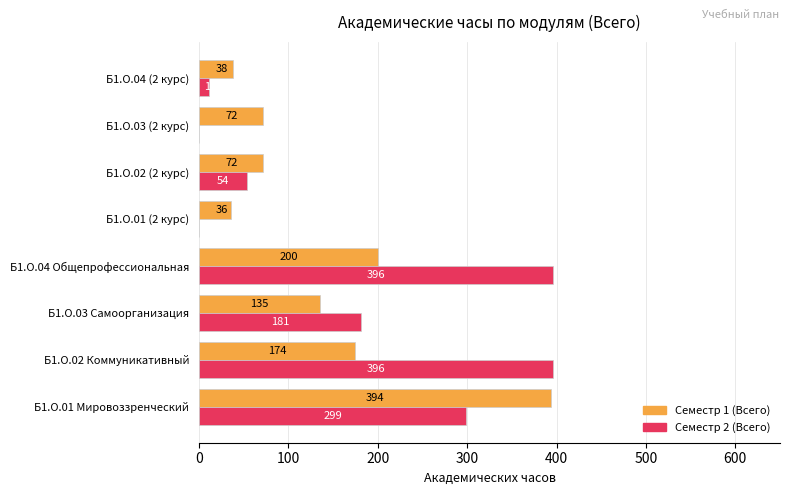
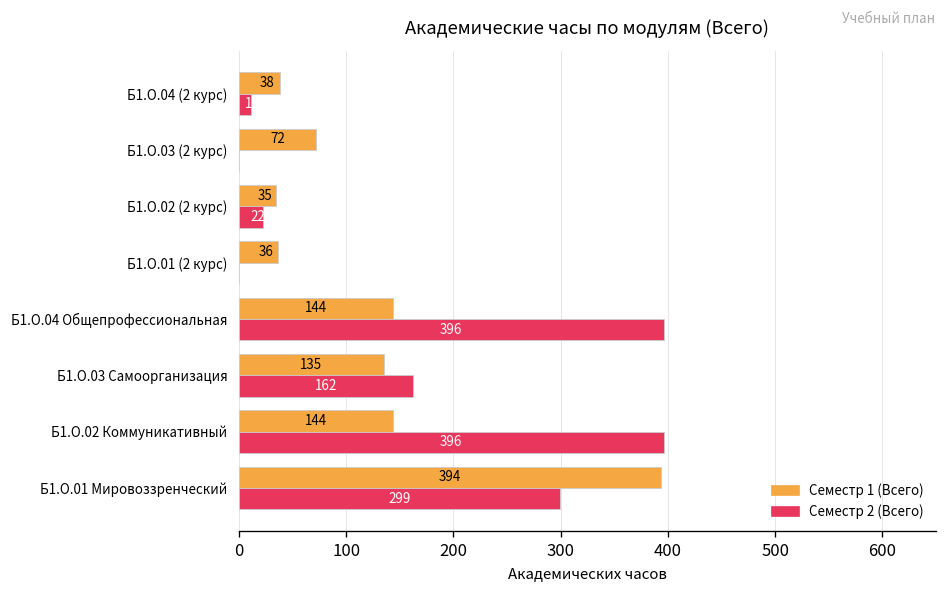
Семестр 1 (Всего), Б1.О.02 (2 курс): 72 -> 35
Семестр 2 (Всего), Б1.О.02 (2 курс): 54 -> 22
Семестр 1 (Всего), Б1.О.04 Общепрофессиональная: 200 -> 144
Семестр 2 (Всего), Б1.О.03 Самоорганизация: 181 -> 162
Семестр 1 (Всего), Б1.О.02 Коммуникативный: 174 -> 144
